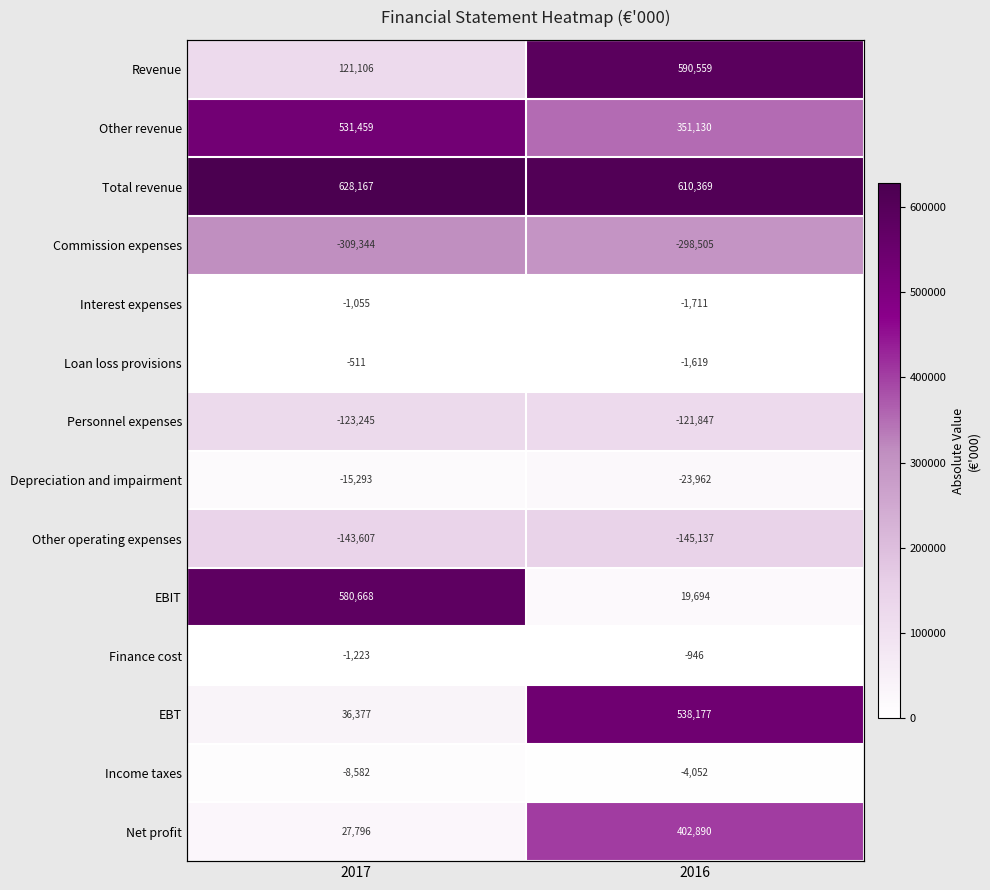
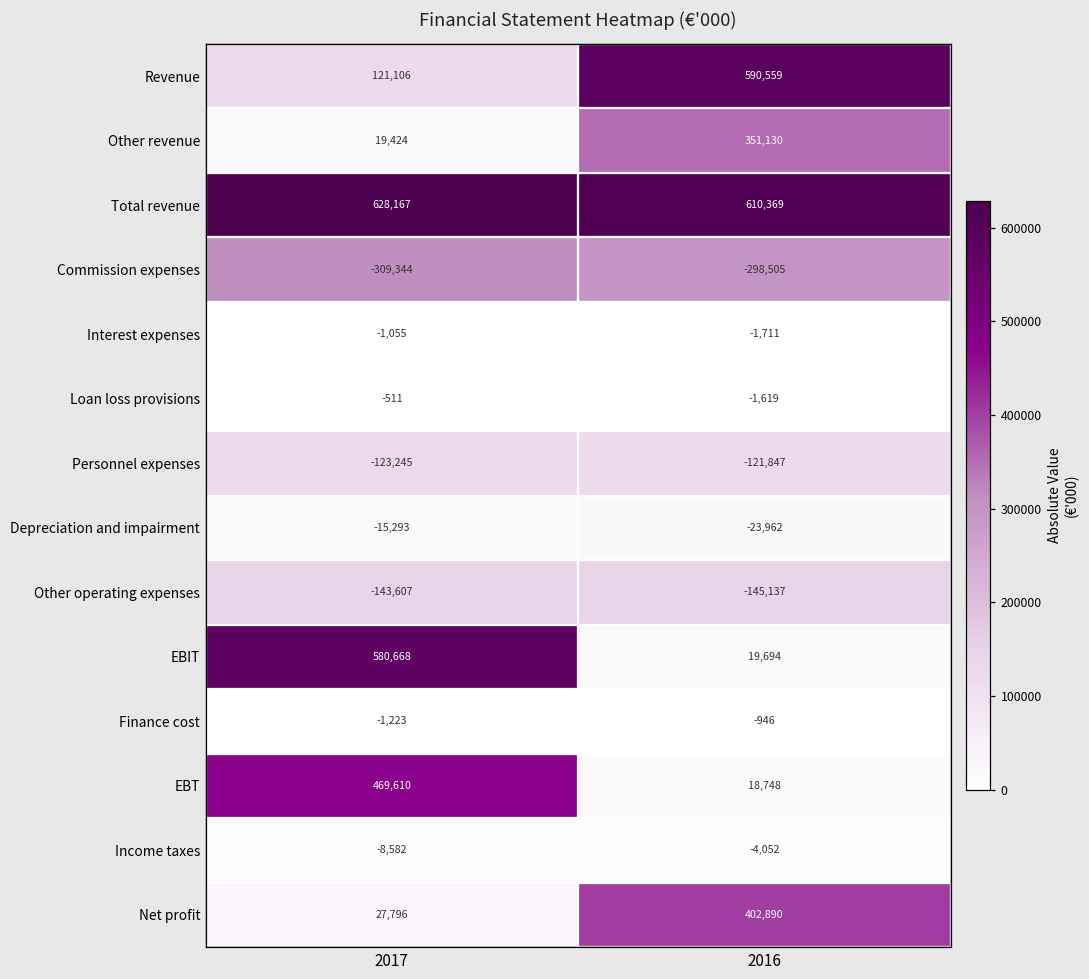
Other revenue, 2017: 531,459 -> 19,424
EBT, 2017: 36,377 -> 469,610
EBT, 2016: 538,177 -> 18,748
